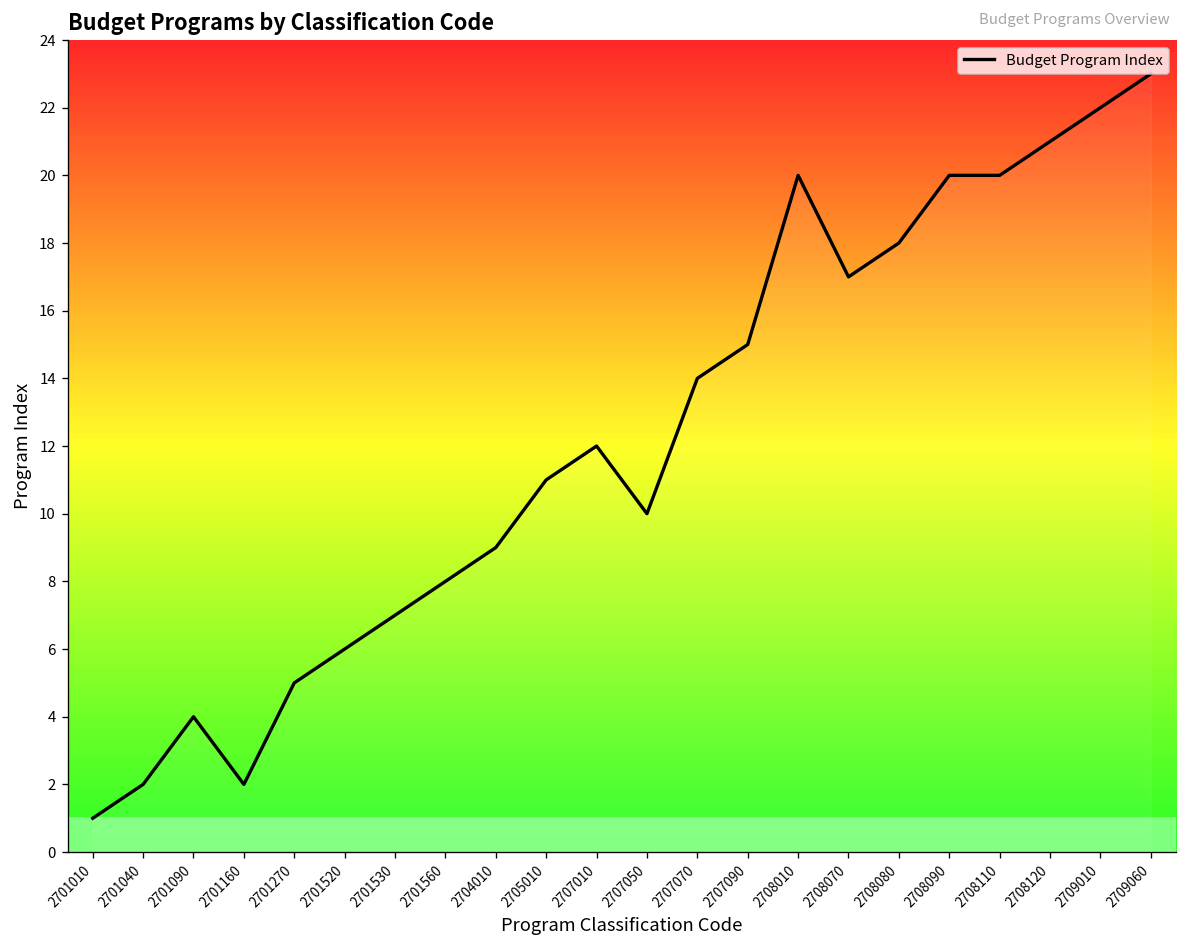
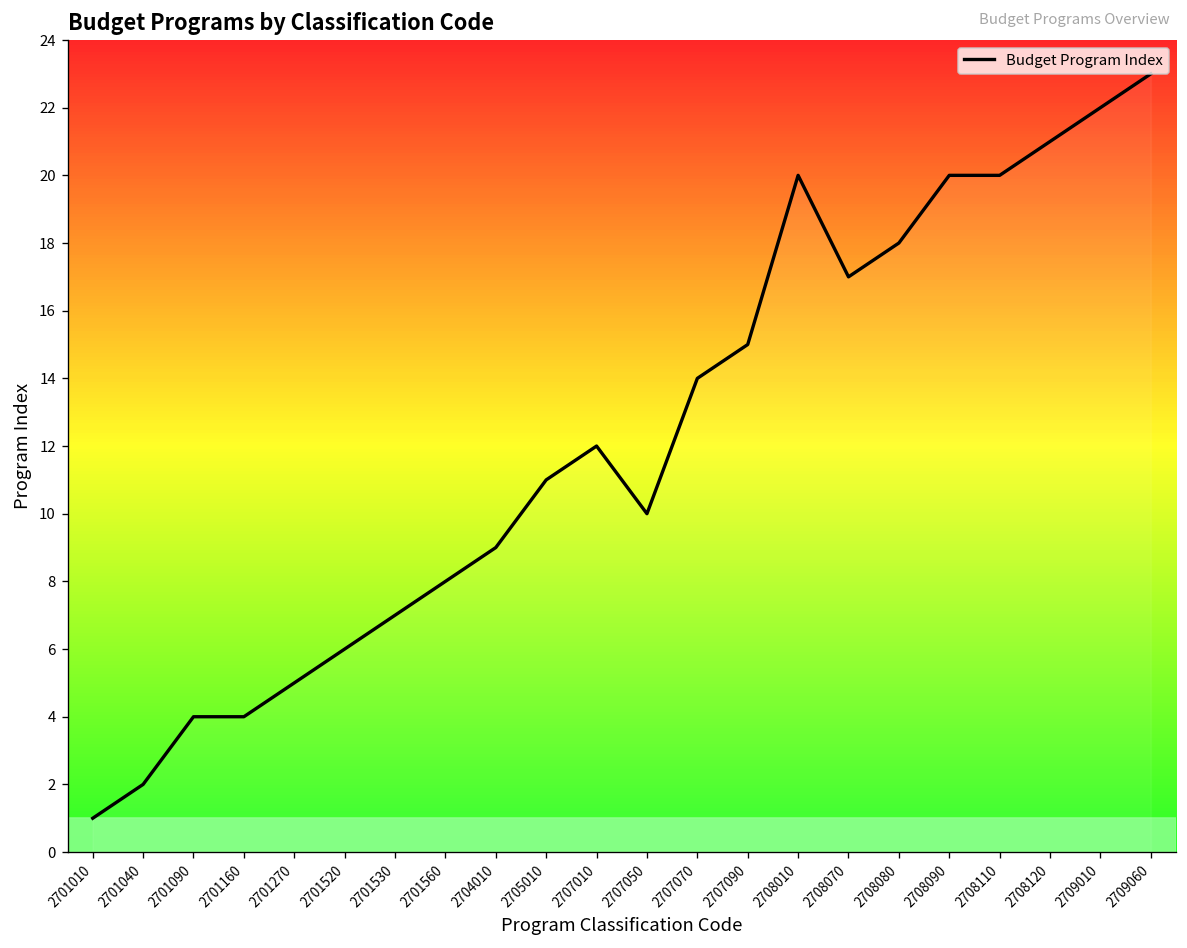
2701160: 2 -> 4
